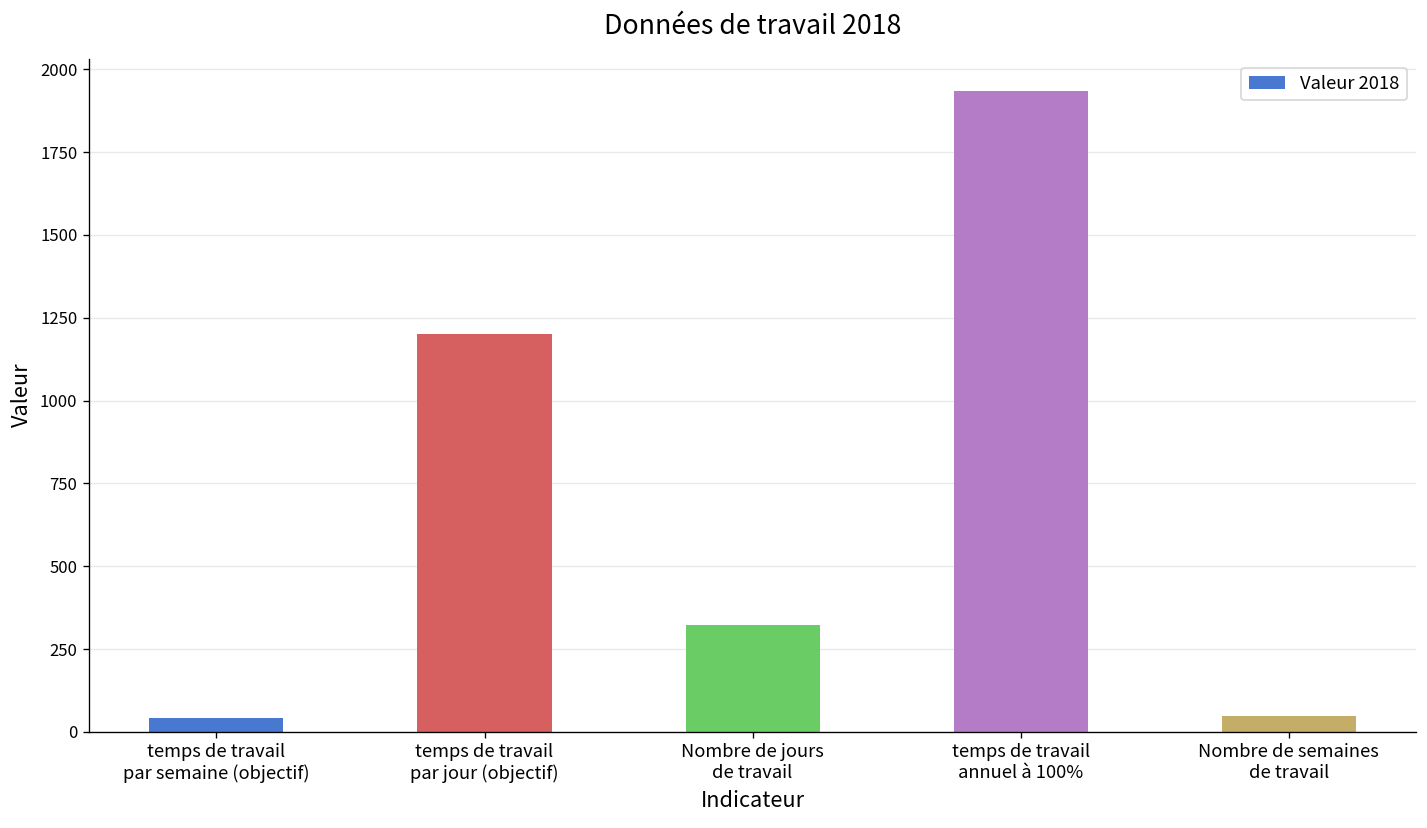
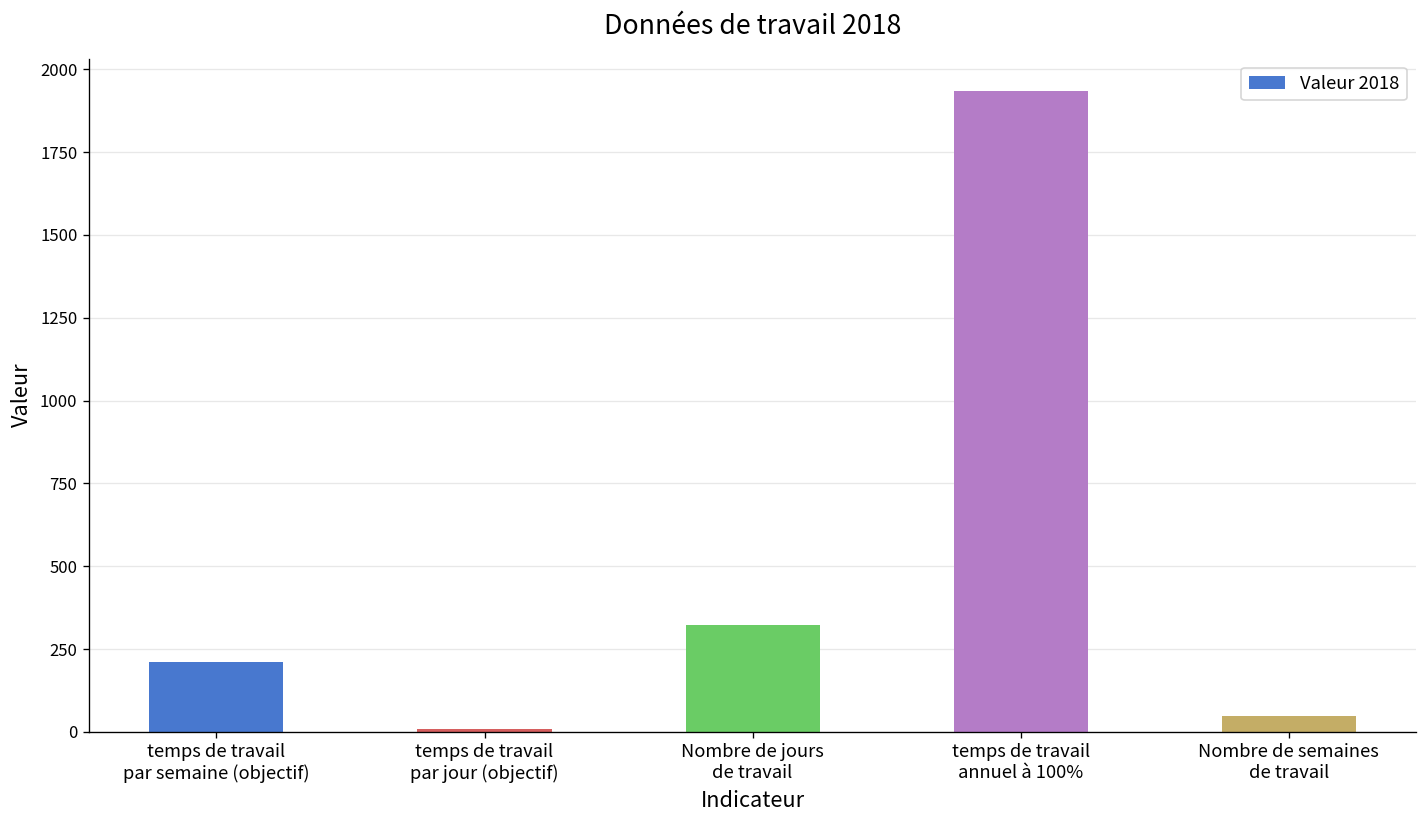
temps de travail par semaine (objectif): 40 -> 210
temps de travail par jour (objectif): 1200 -> 10
